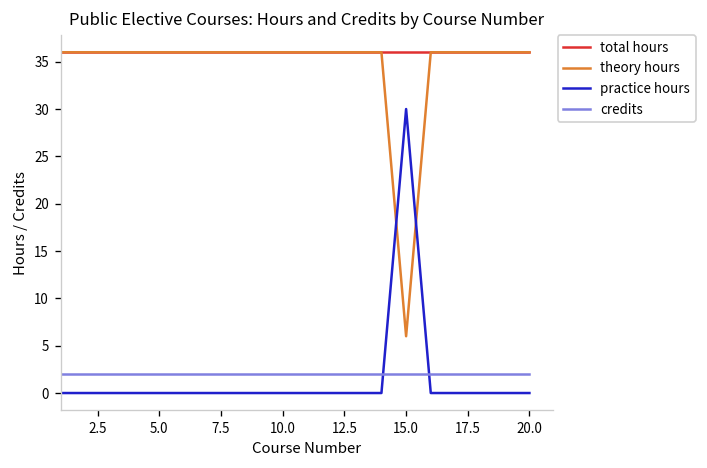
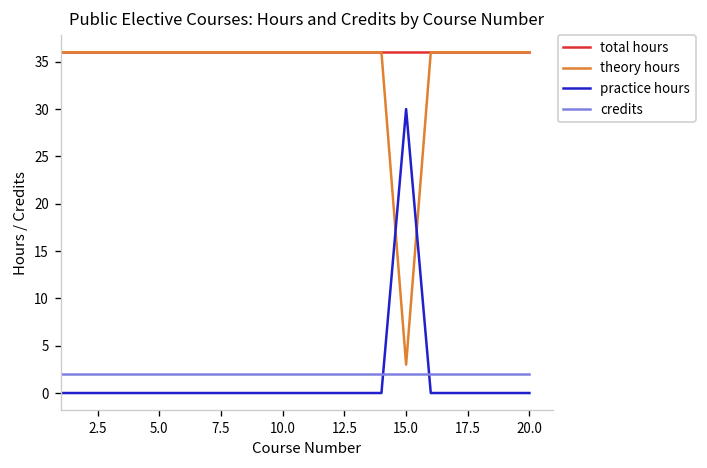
theory hours, 15.0: 6 -> 3
